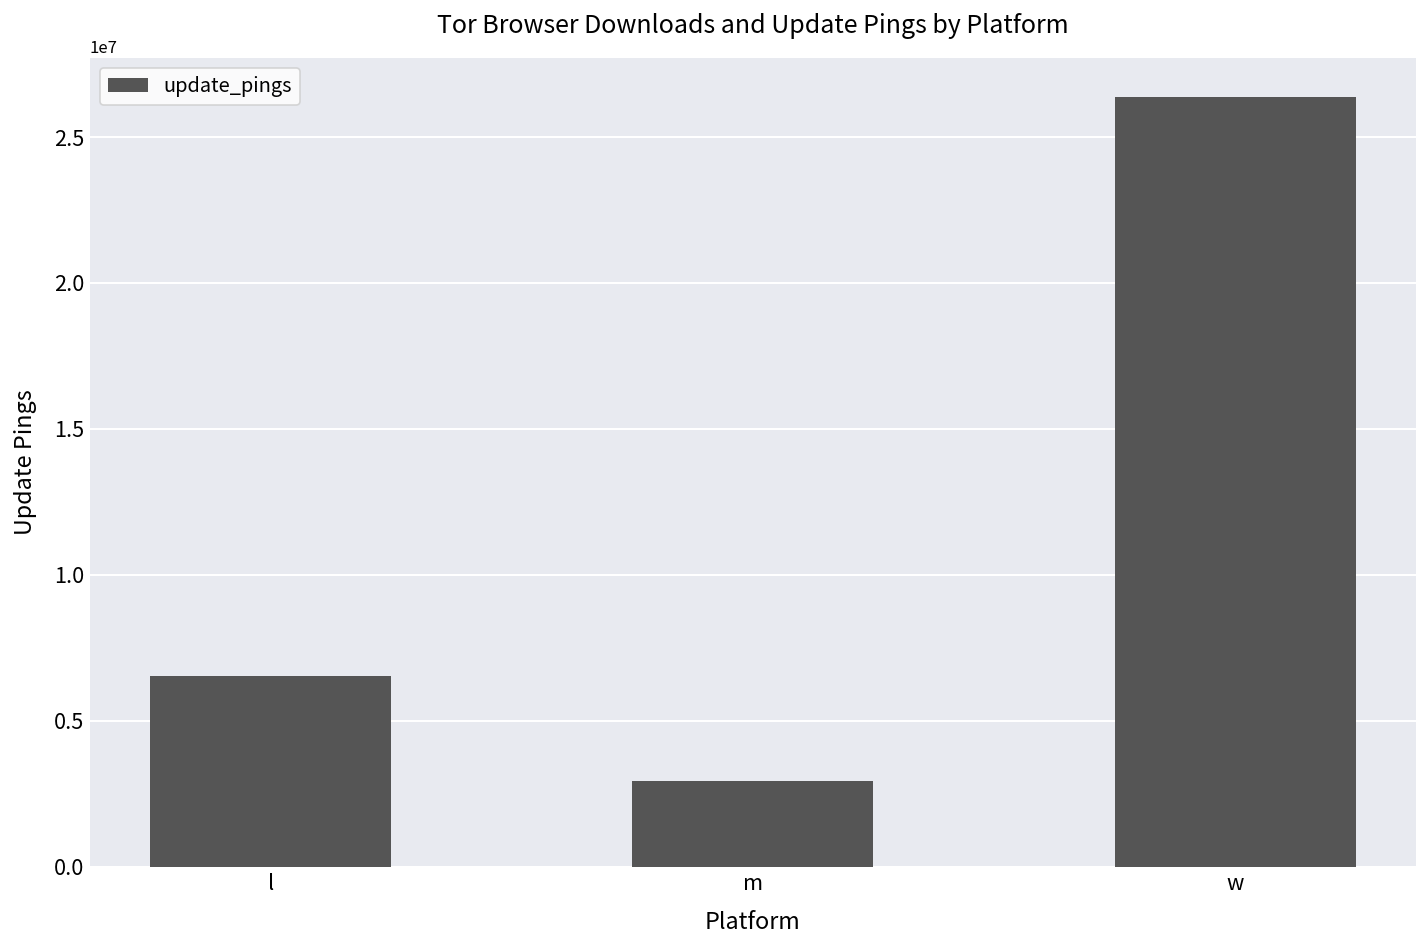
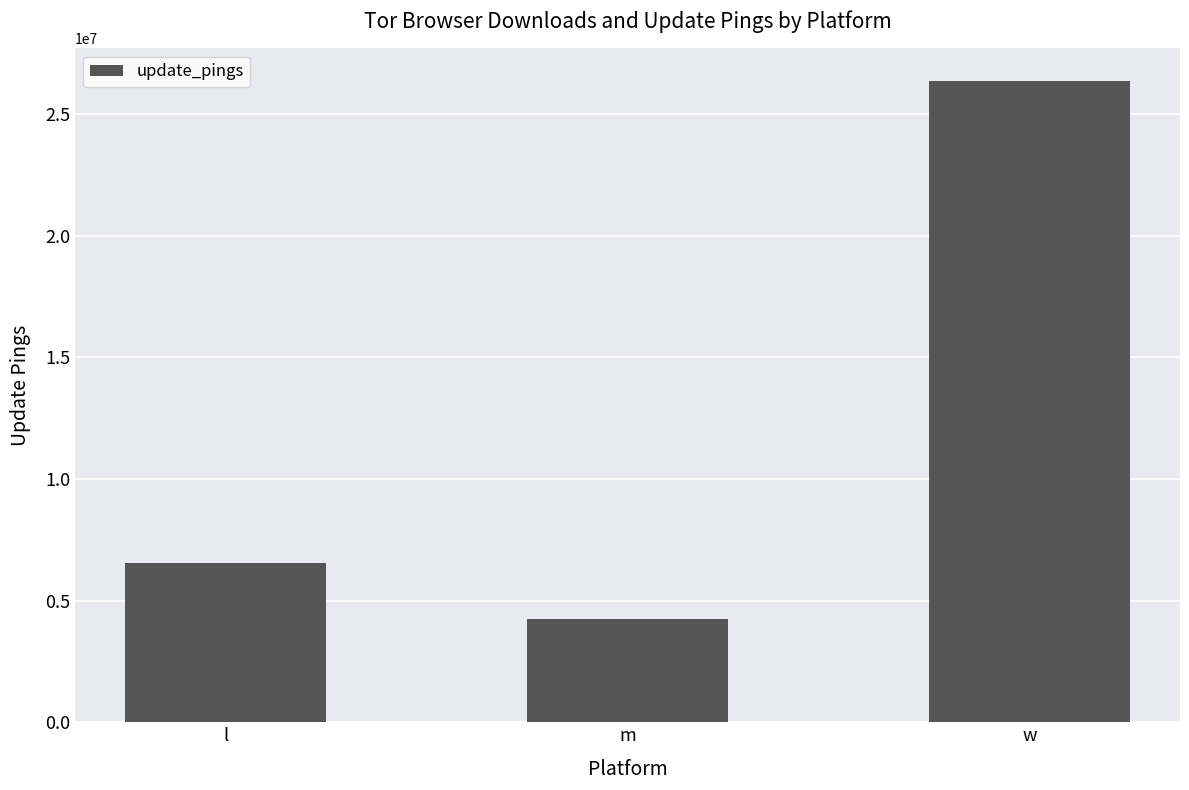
m: 2900000 -> 4300000
